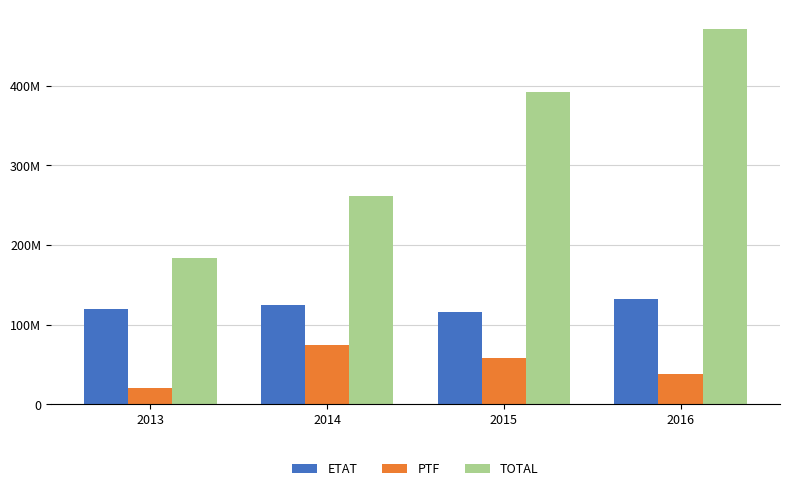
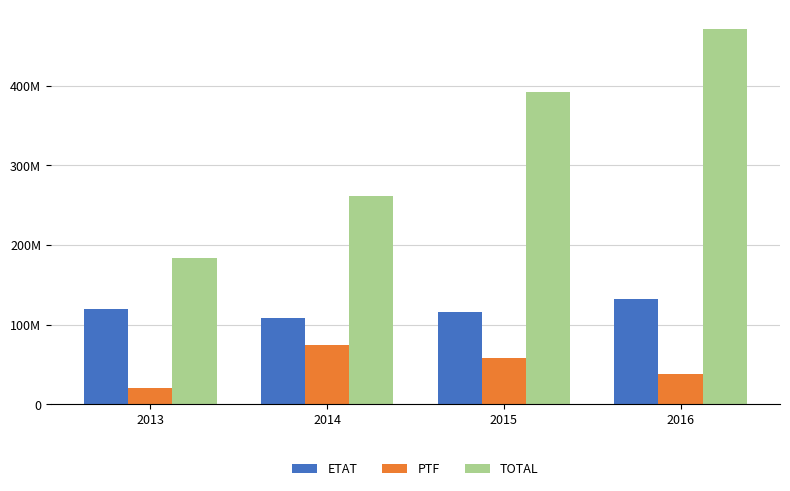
ETAT, 2014: 120000000 -> 110000000
